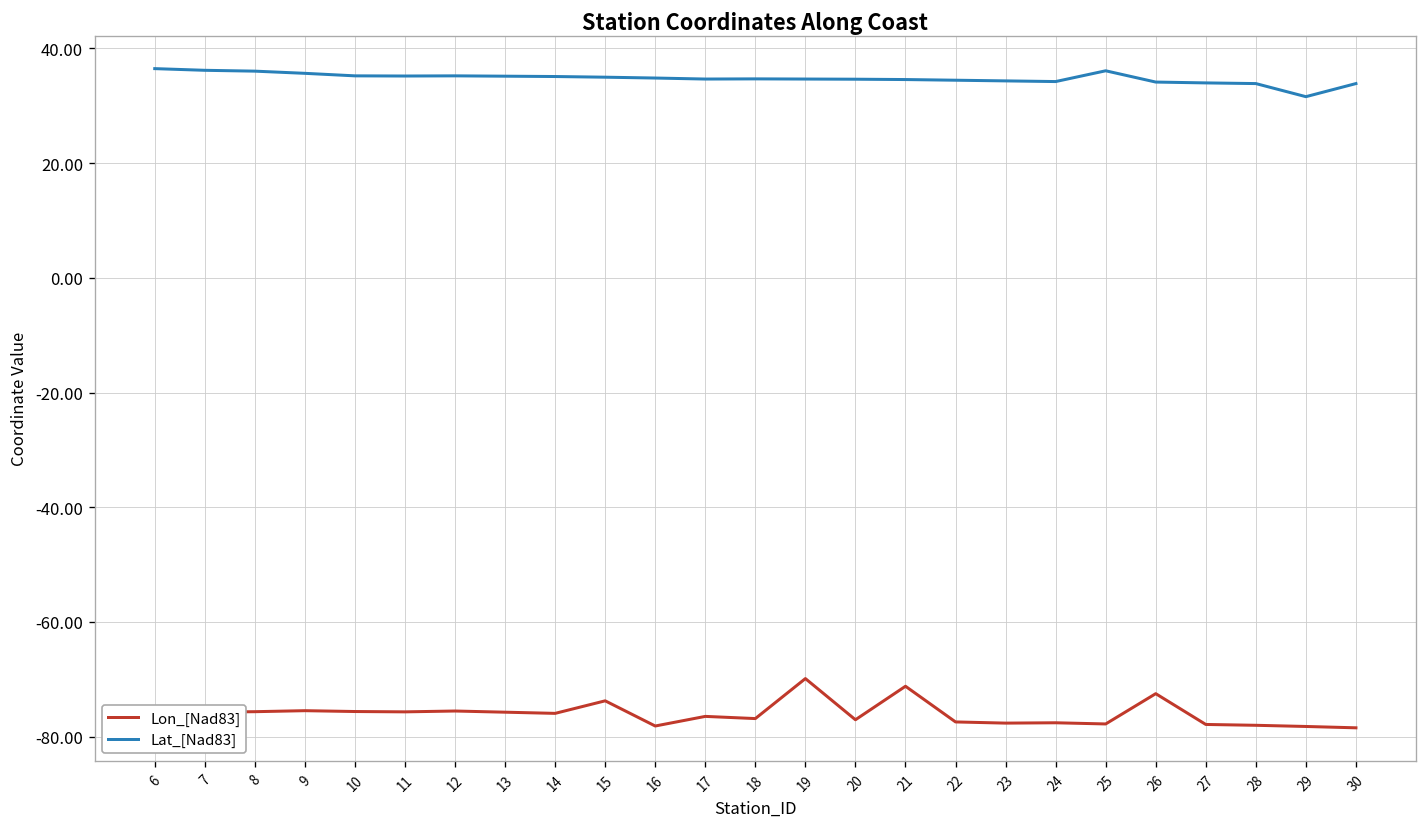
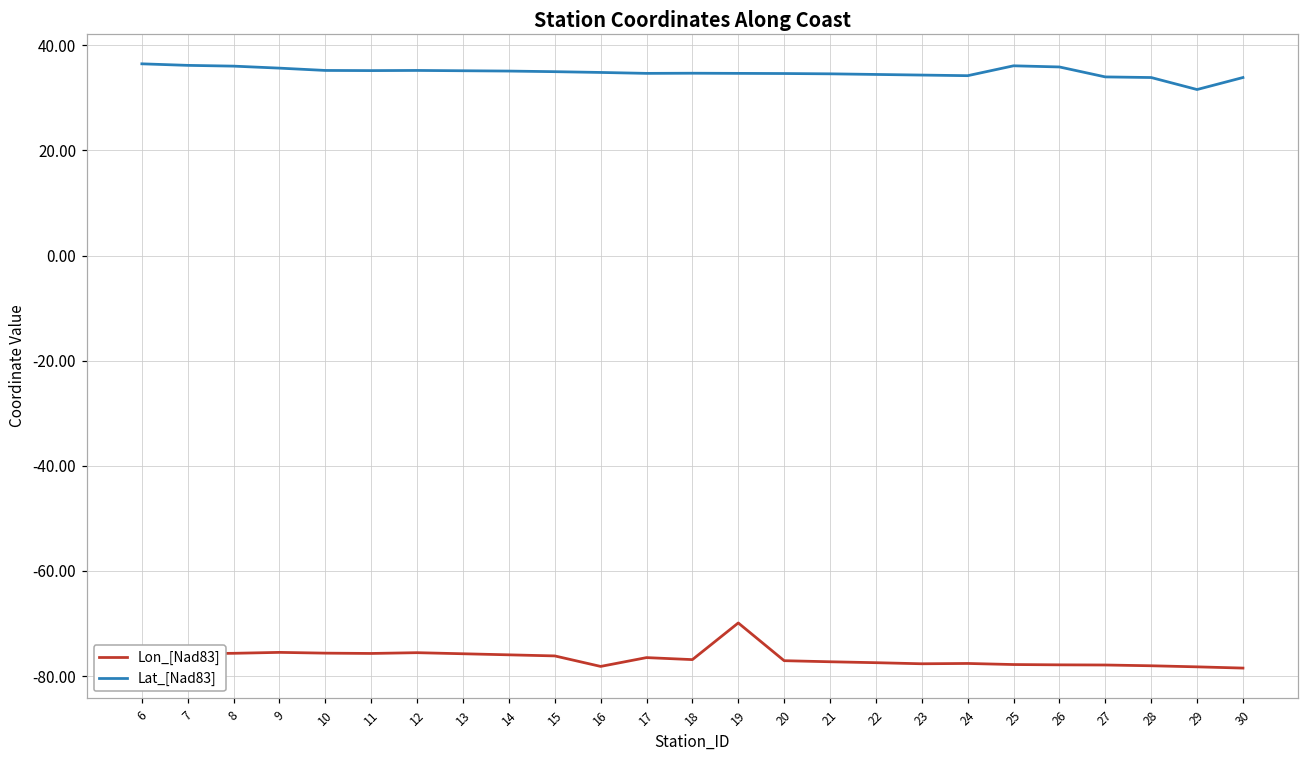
Lon_[Nad83], 15: -74 -> -76
Lon_[Nad83], 21: -71 -> -77
Lon_[Nad83], 26: -73 -> -78
Lat_[Nad83], 26: 34 -> 36
